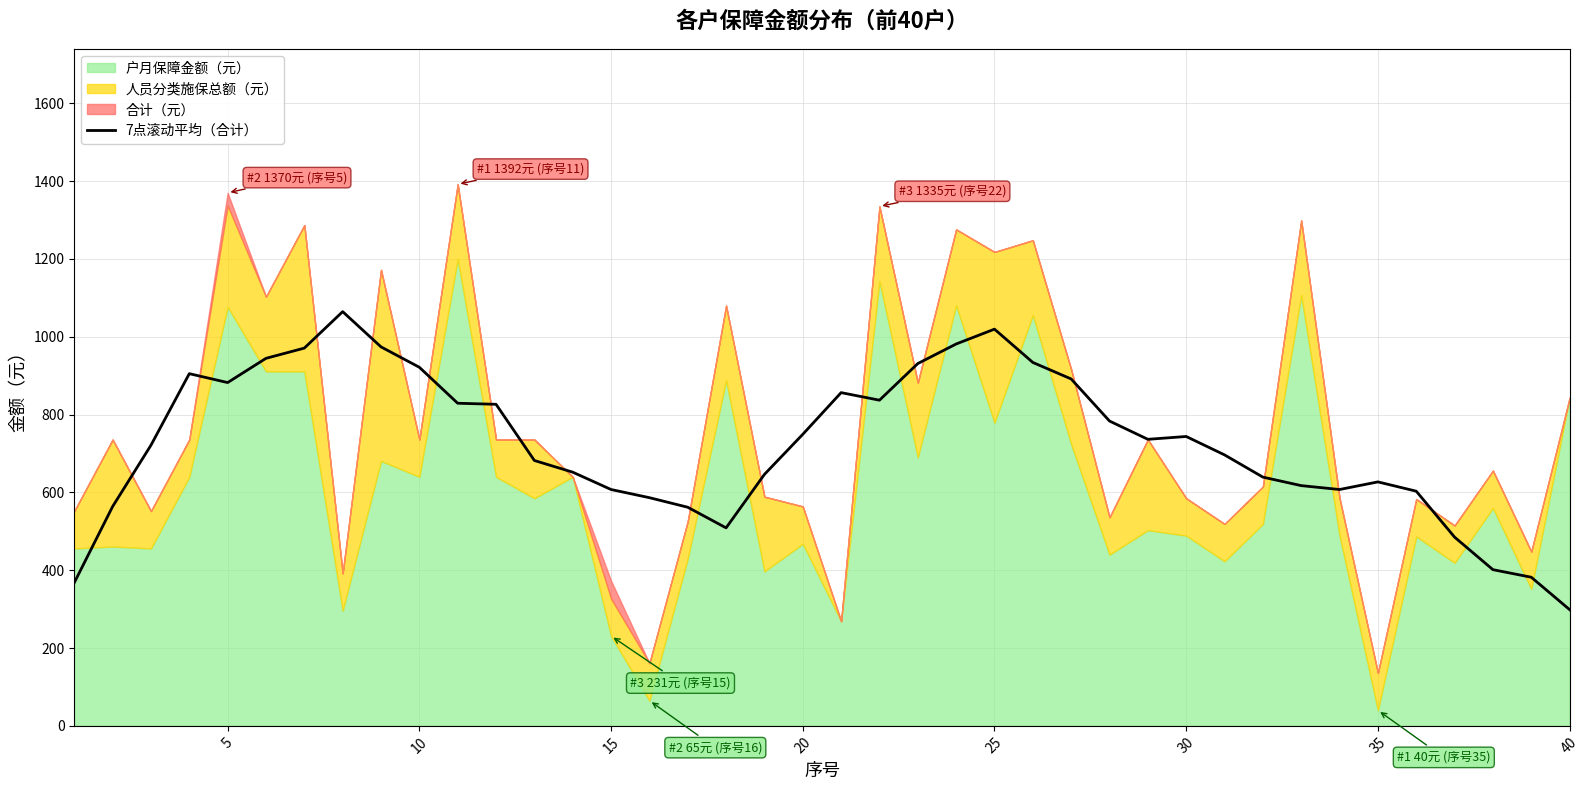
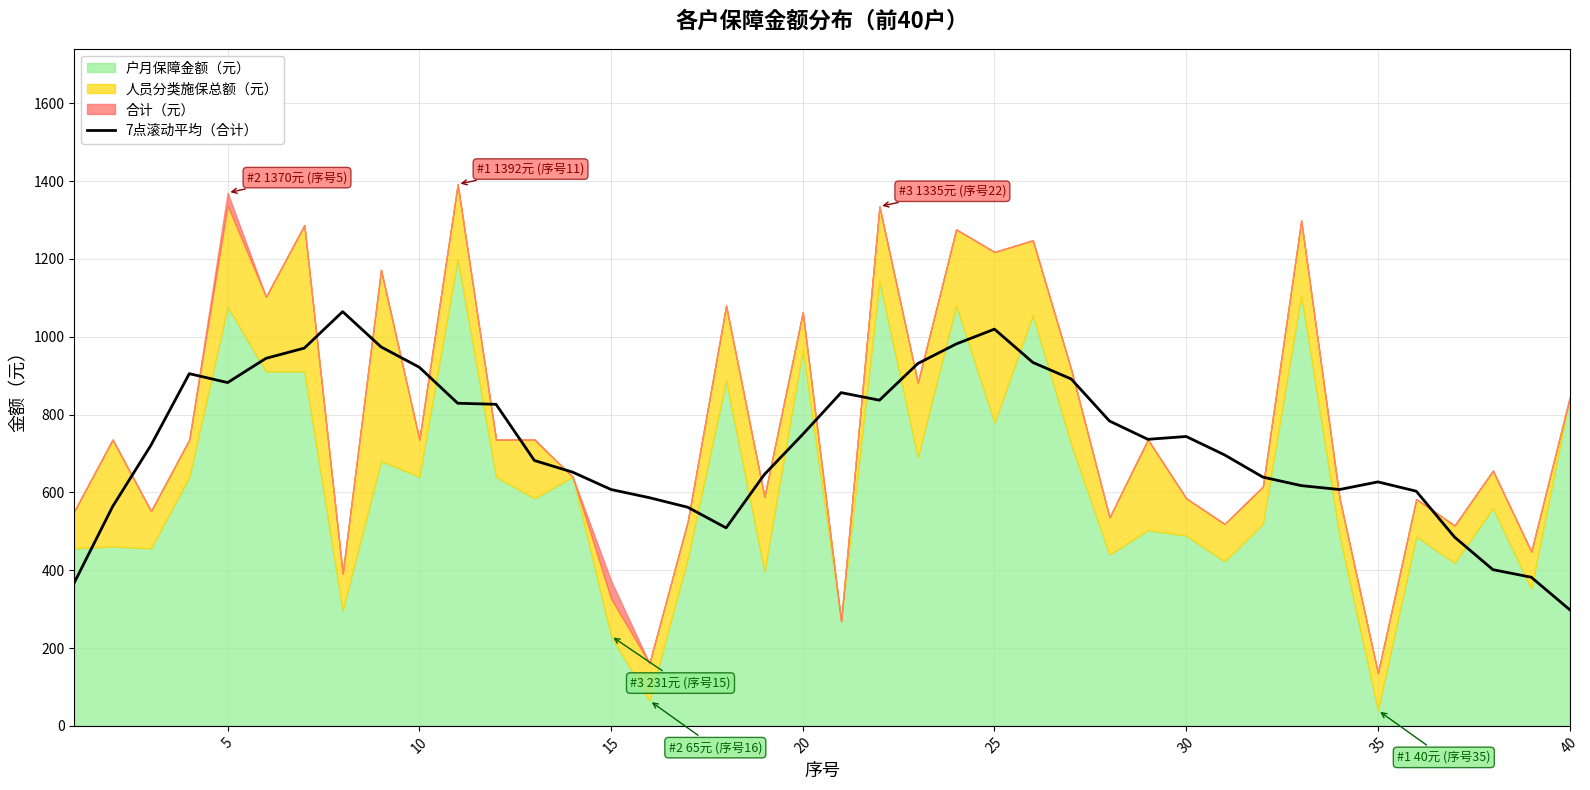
户月保障金额（元）, 20: 470 -> 970
